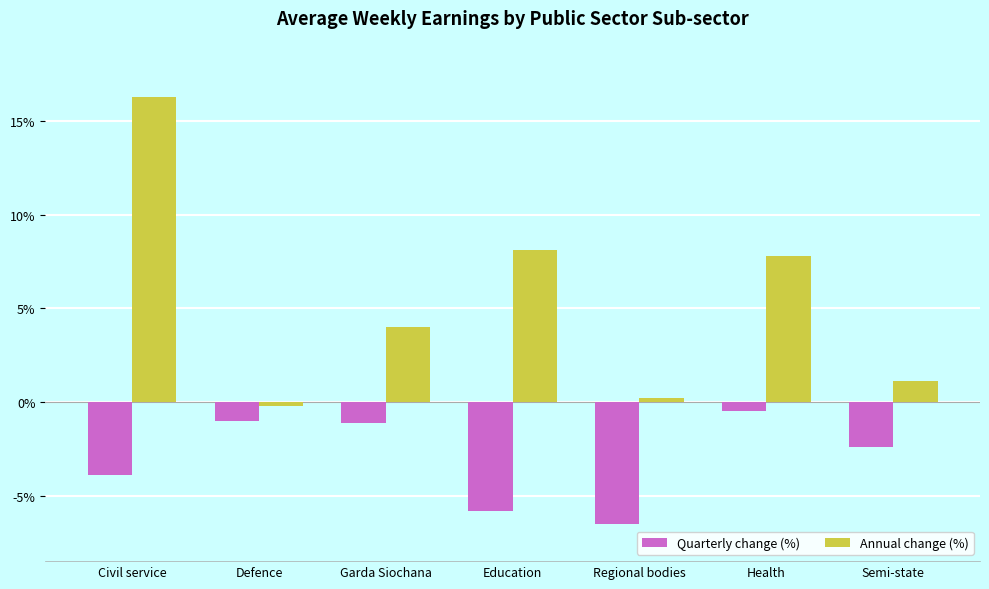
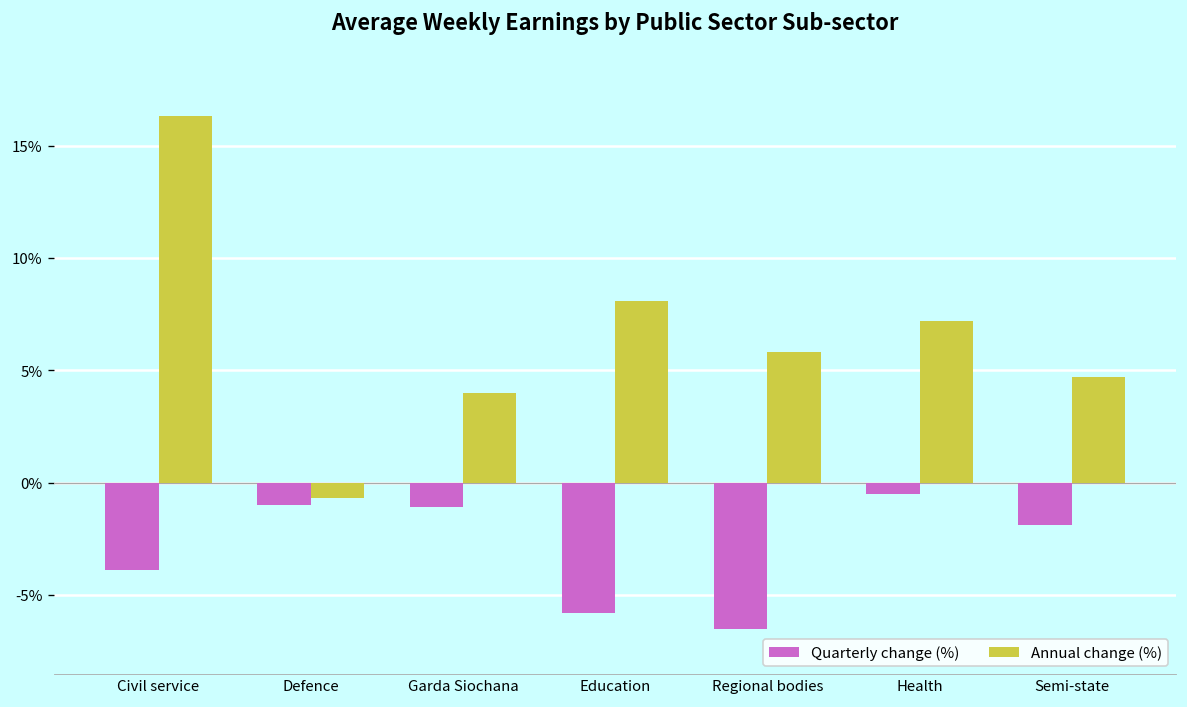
Annual change (%), Defence: -0.2% -> -0.7%
Annual change (%), Regional bodies: 0.2% -> 5.8%
Annual change (%), Health: 7.8% -> 7.2%
Quarterly change (%), Semi-state: -2.4% -> -1.9%
Annual change (%), Semi-state: 1.1% -> 4.7%
